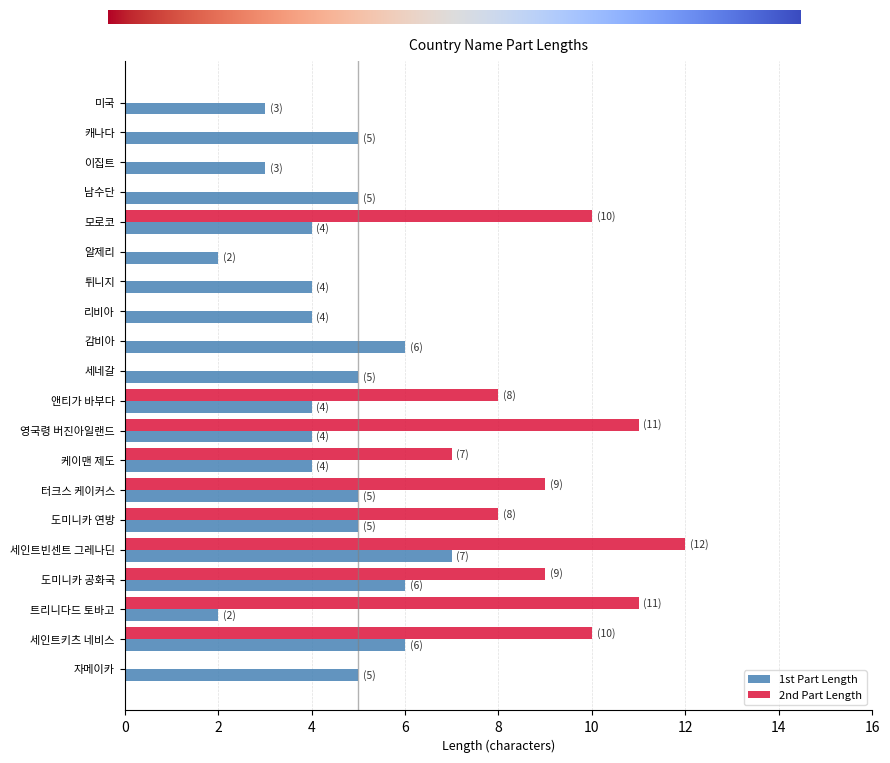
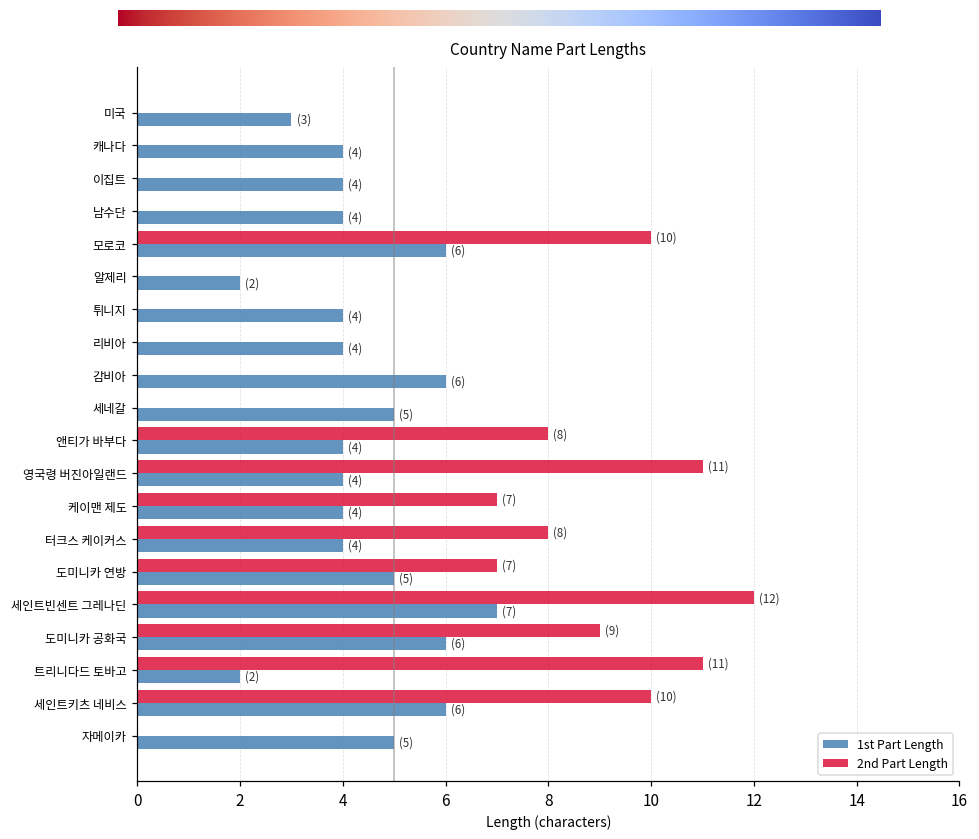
1st Part Length, 캐나다: (5) -> (4)
1st Part Length, 이집트: (3) -> (4)
1st Part Length, 남수단: (5) -> (4)
1st Part Length, 모로코: (4) -> (6)
2nd Part Length, 터크스 케이커스: (9) -> (8)
1st Part Length, 터크스 케이커스: (5) -> (4)
2nd Part Length, 도미니카 연방: (8) -> (7)
